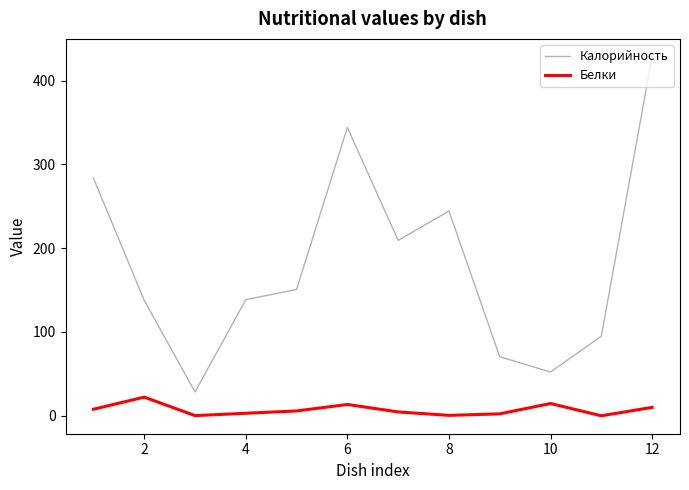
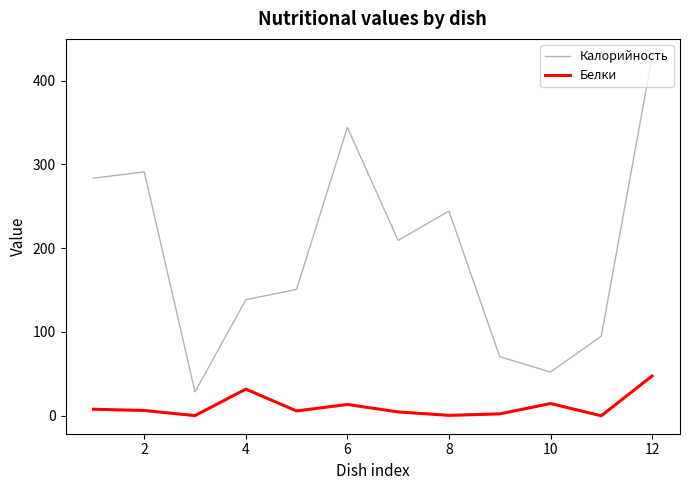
Калорийность, 2: 140 -> 290
Белки, 2: 20 -> 10
Белки, 4: 0 -> 30
Белки, 12: 10 -> 50
